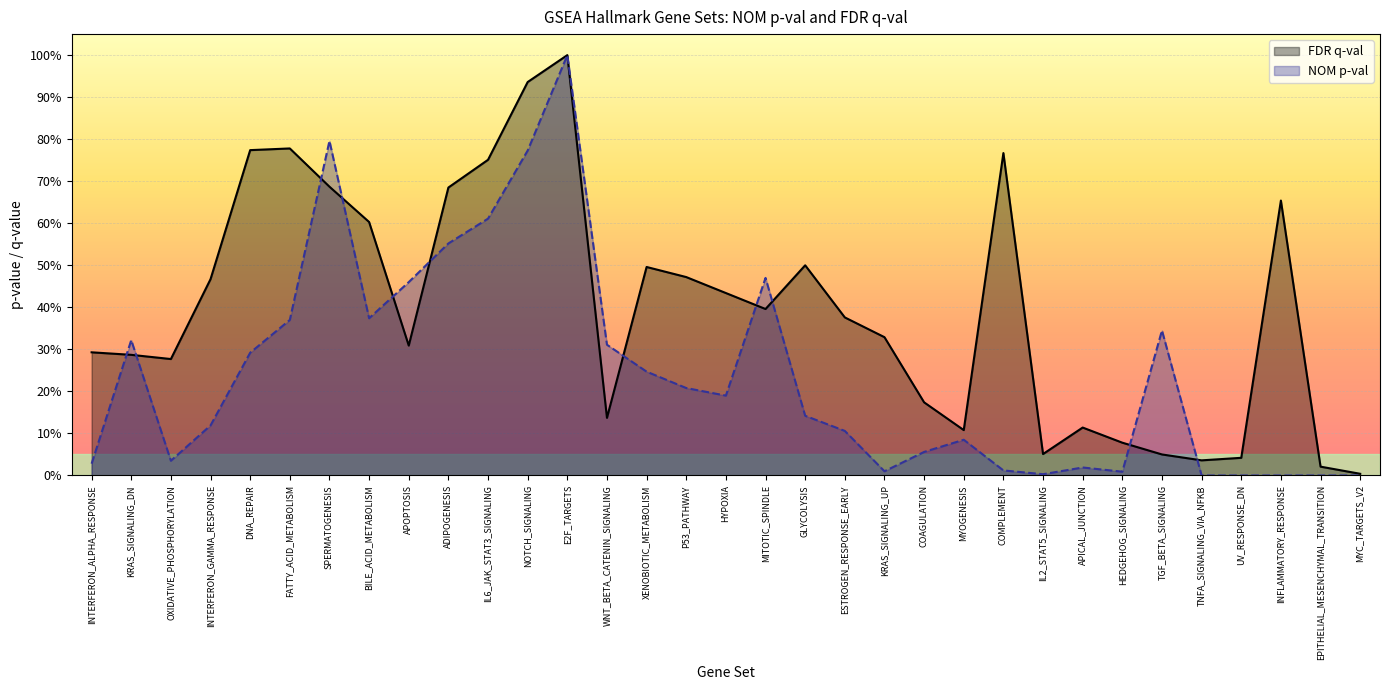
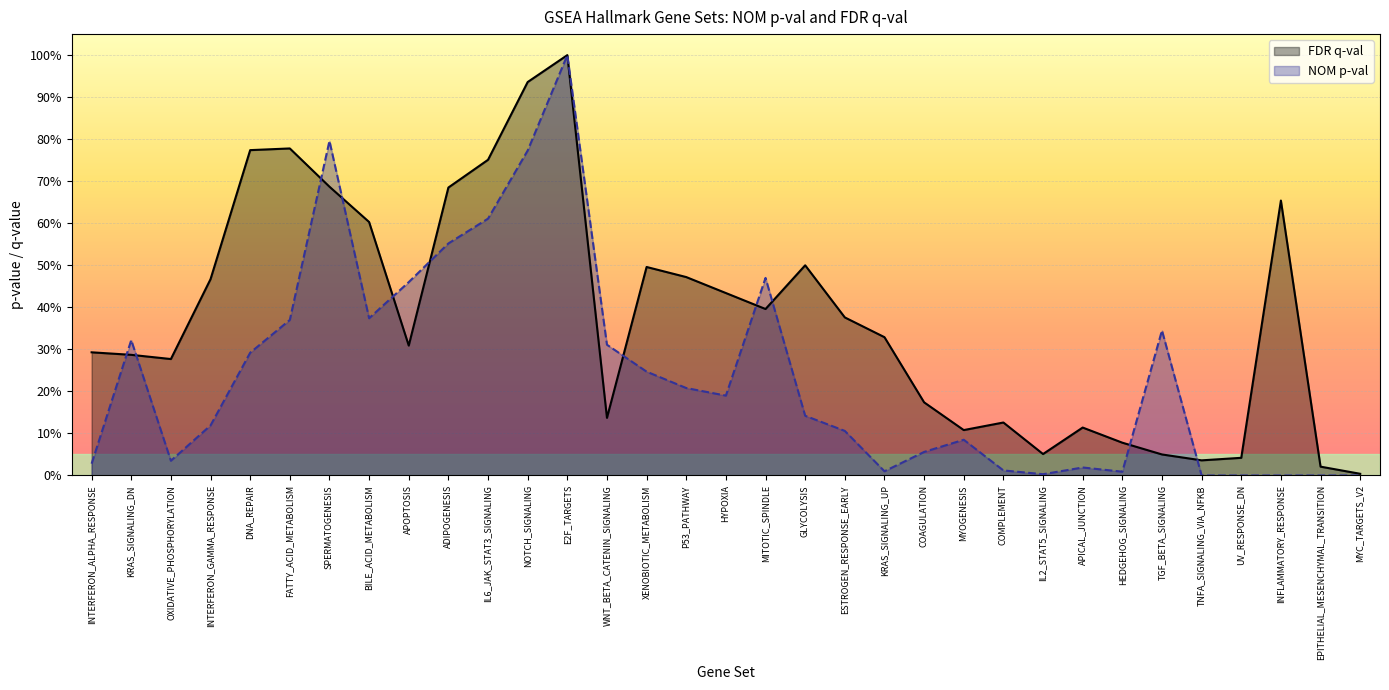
FDR q-val, COMPLEMENT: 77% -> 13%
